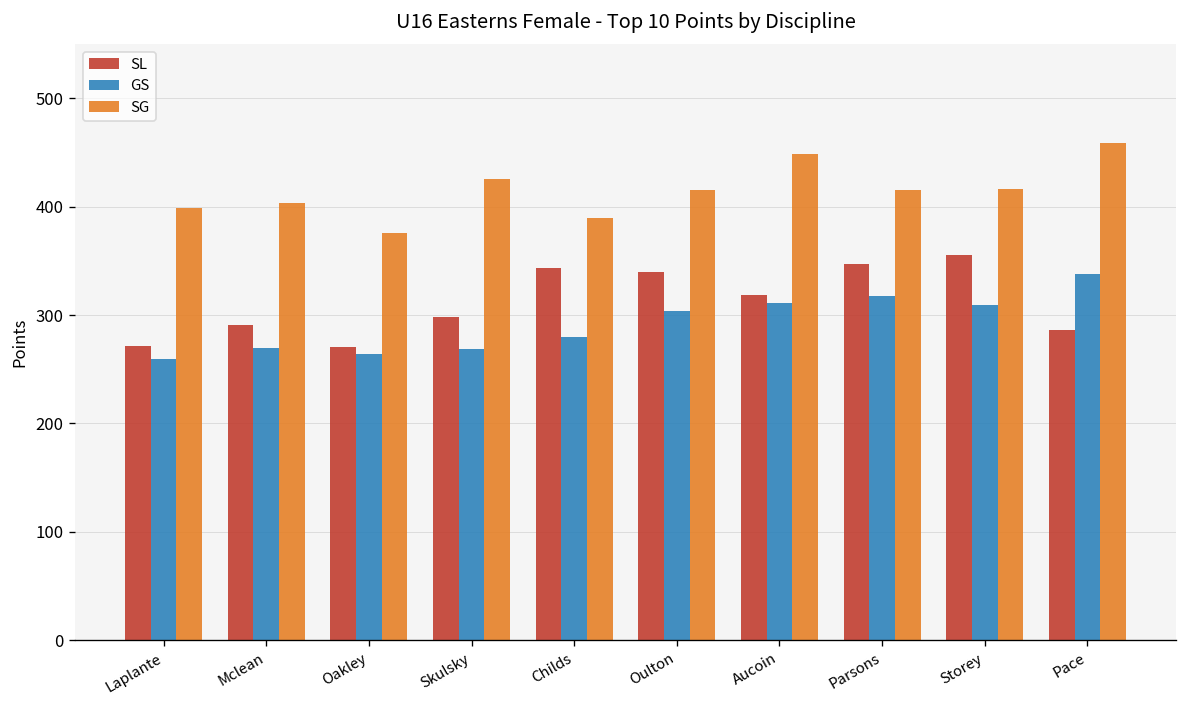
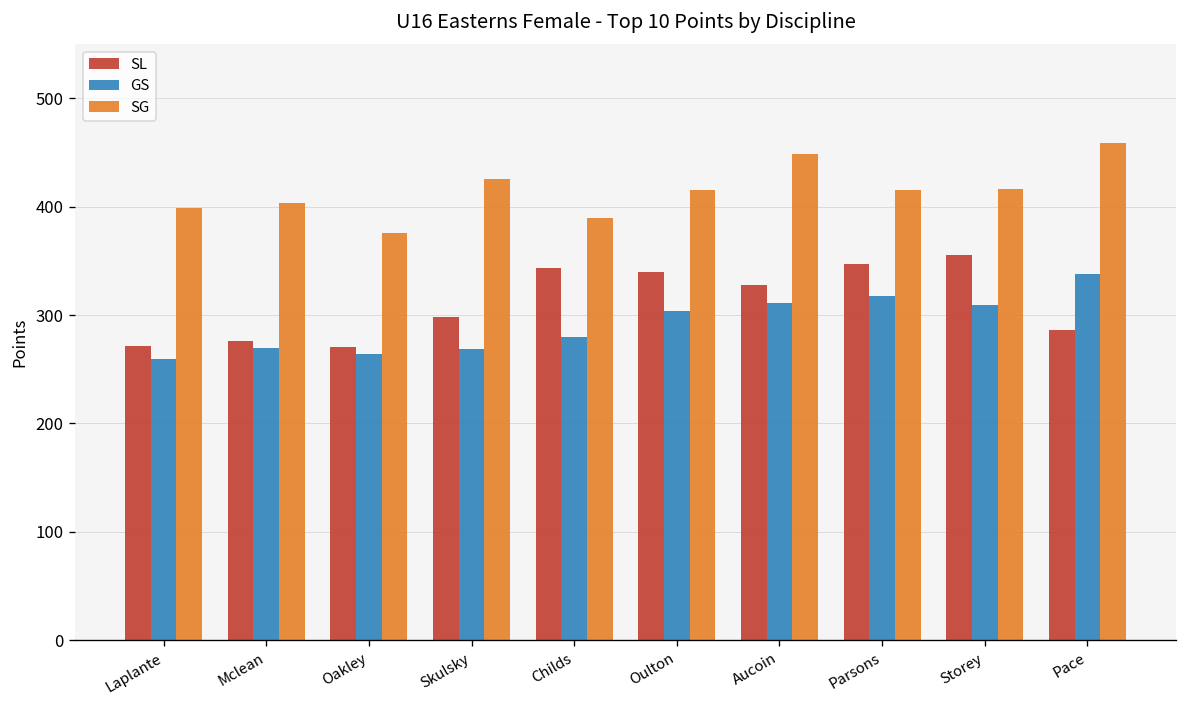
SL, Mclean: 290 -> 280
SL, Aucoin: 320 -> 330
